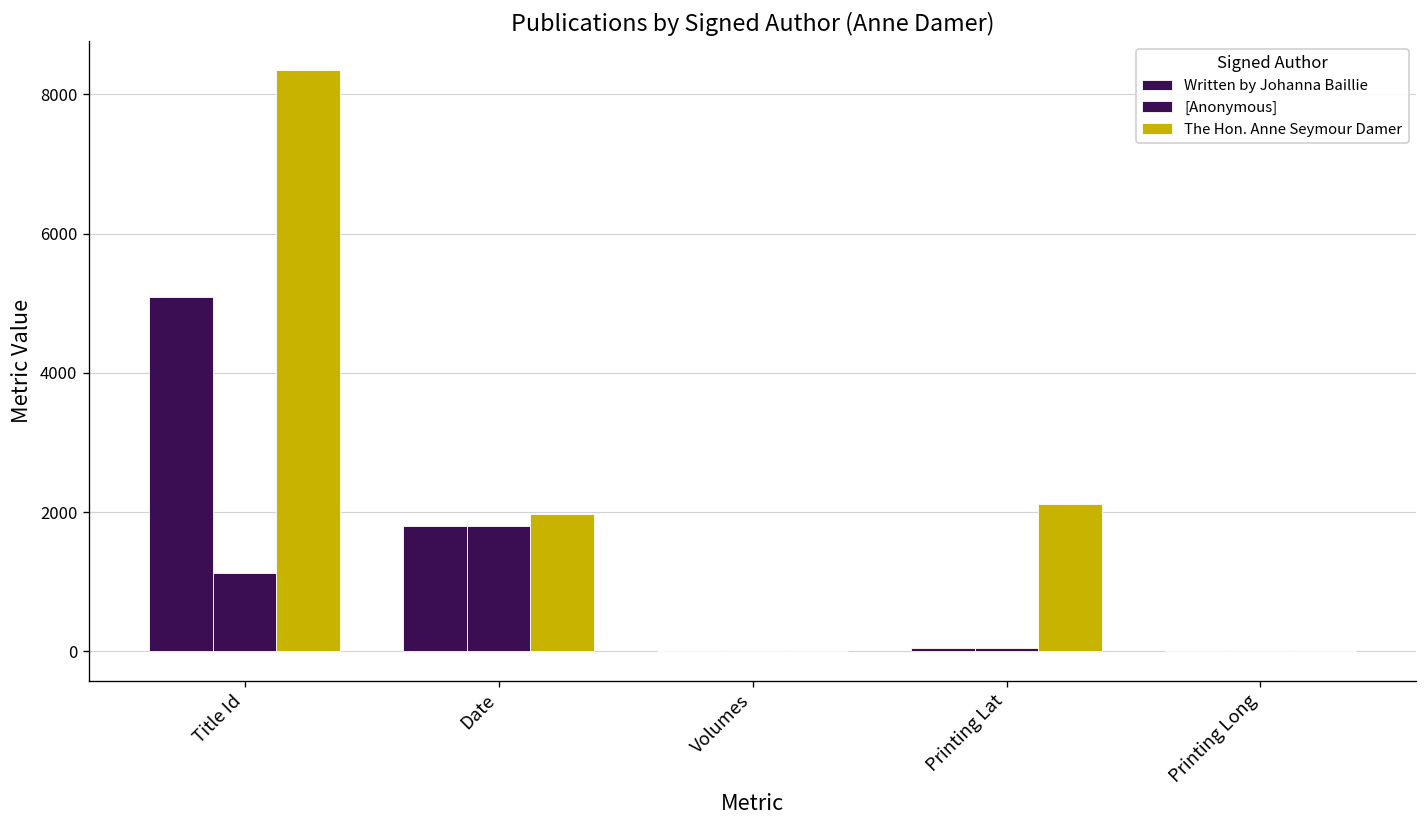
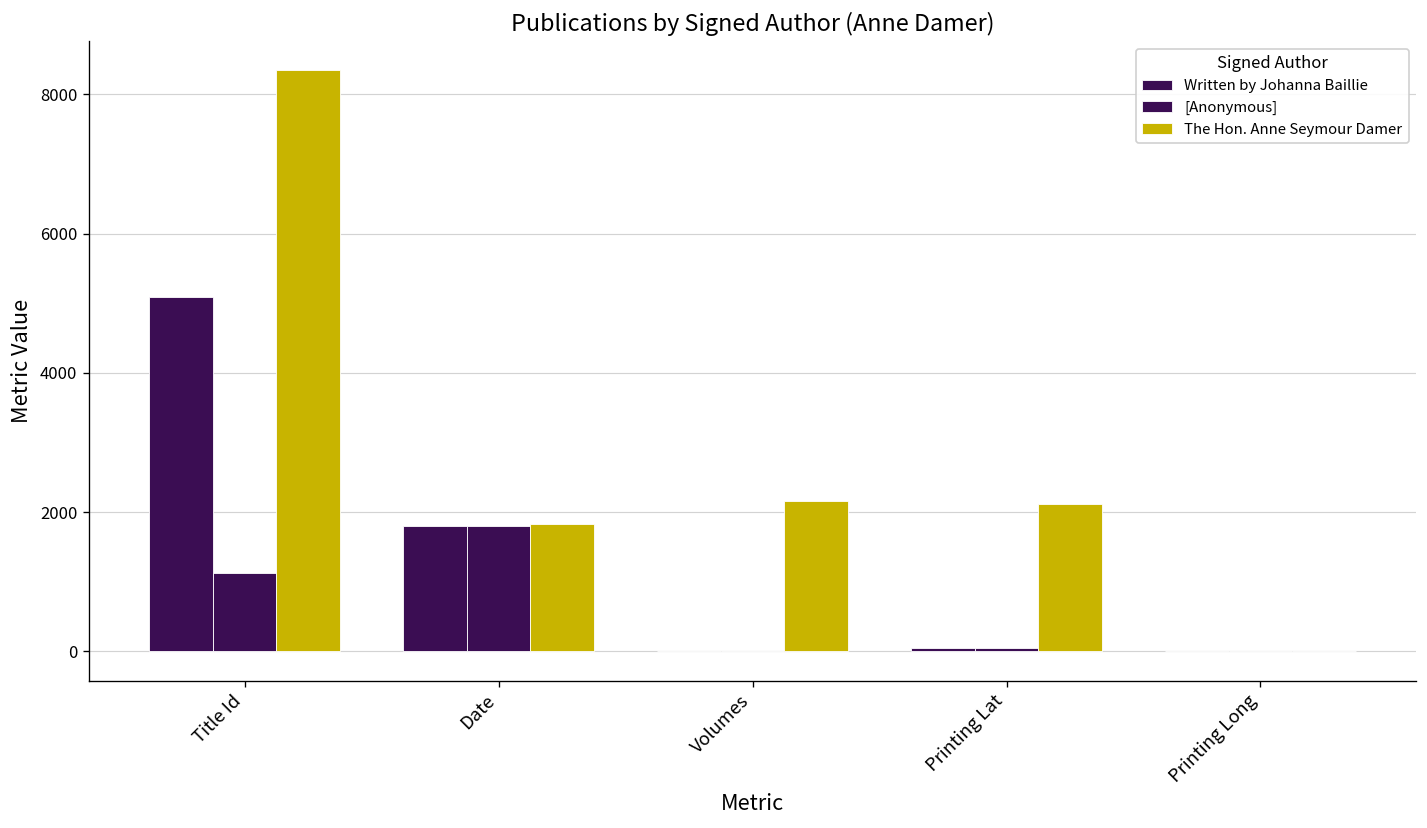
The Hon. Anne Seymour Damer, Date: 2000 -> 1800
The Hon. Anne Seymour Damer, Volumes: 0 -> 2200
